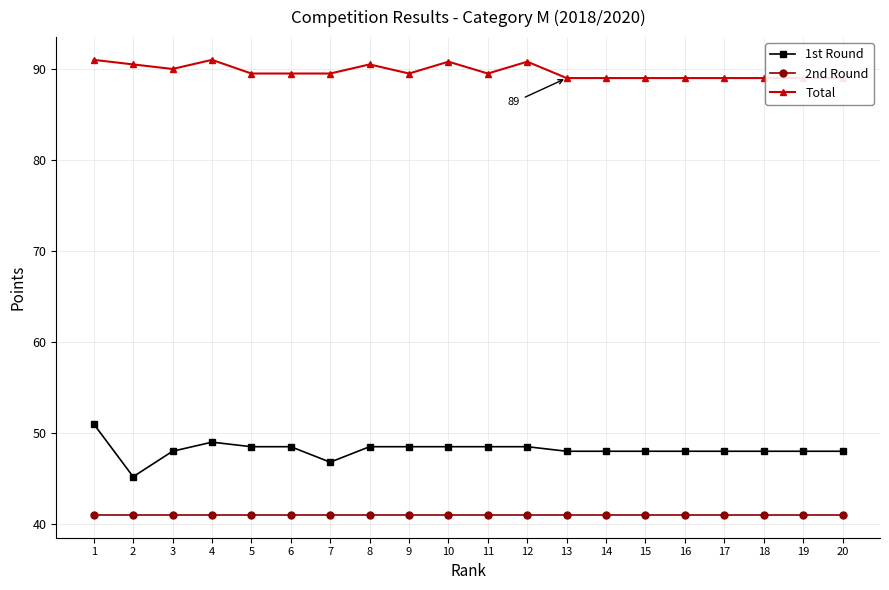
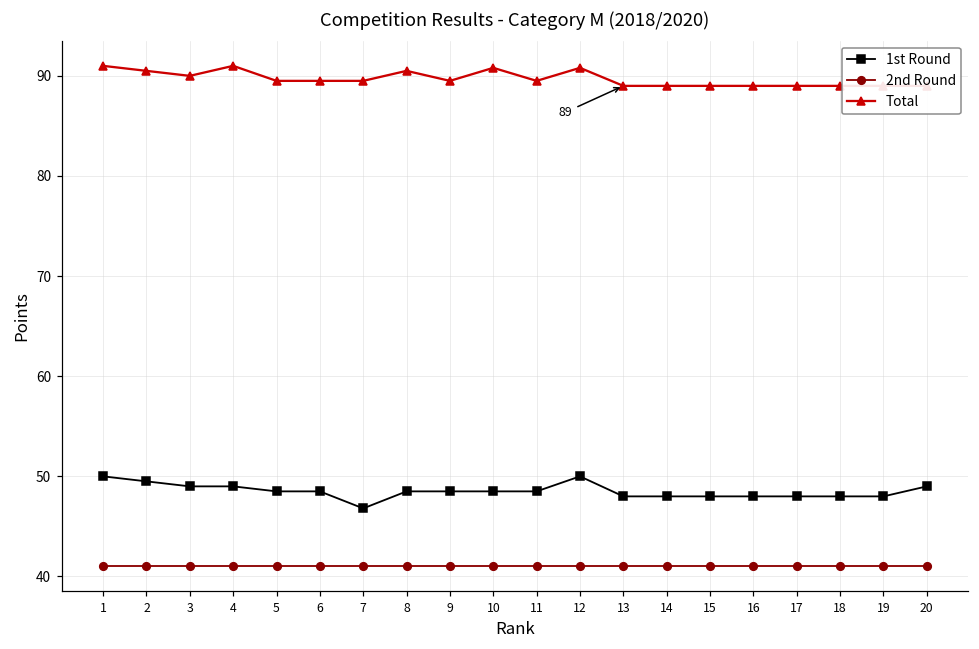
1st Round, 1: 51 -> 50
1st Round, 2: 45 -> 50
1st Round, 3: 48 -> 49
1st Round, 12: 49 -> 50
1st Round, 20: 48 -> 49
